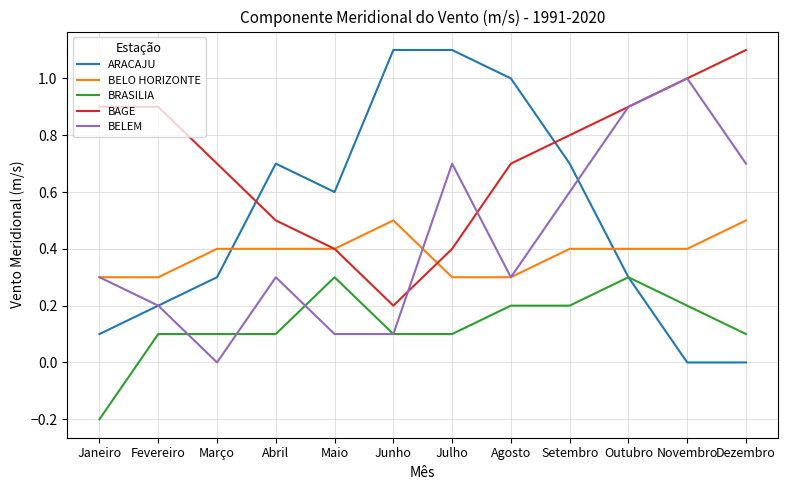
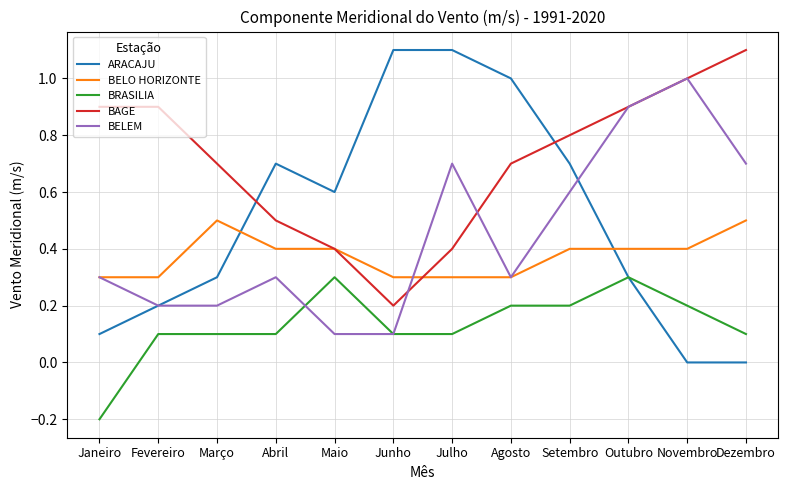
BELO HORIZONTE, Março: 0.4 -> 0.5
BELEM, Março: 0.0 -> 0.2
BELO HORIZONTE, Junho: 0.5 -> 0.3
